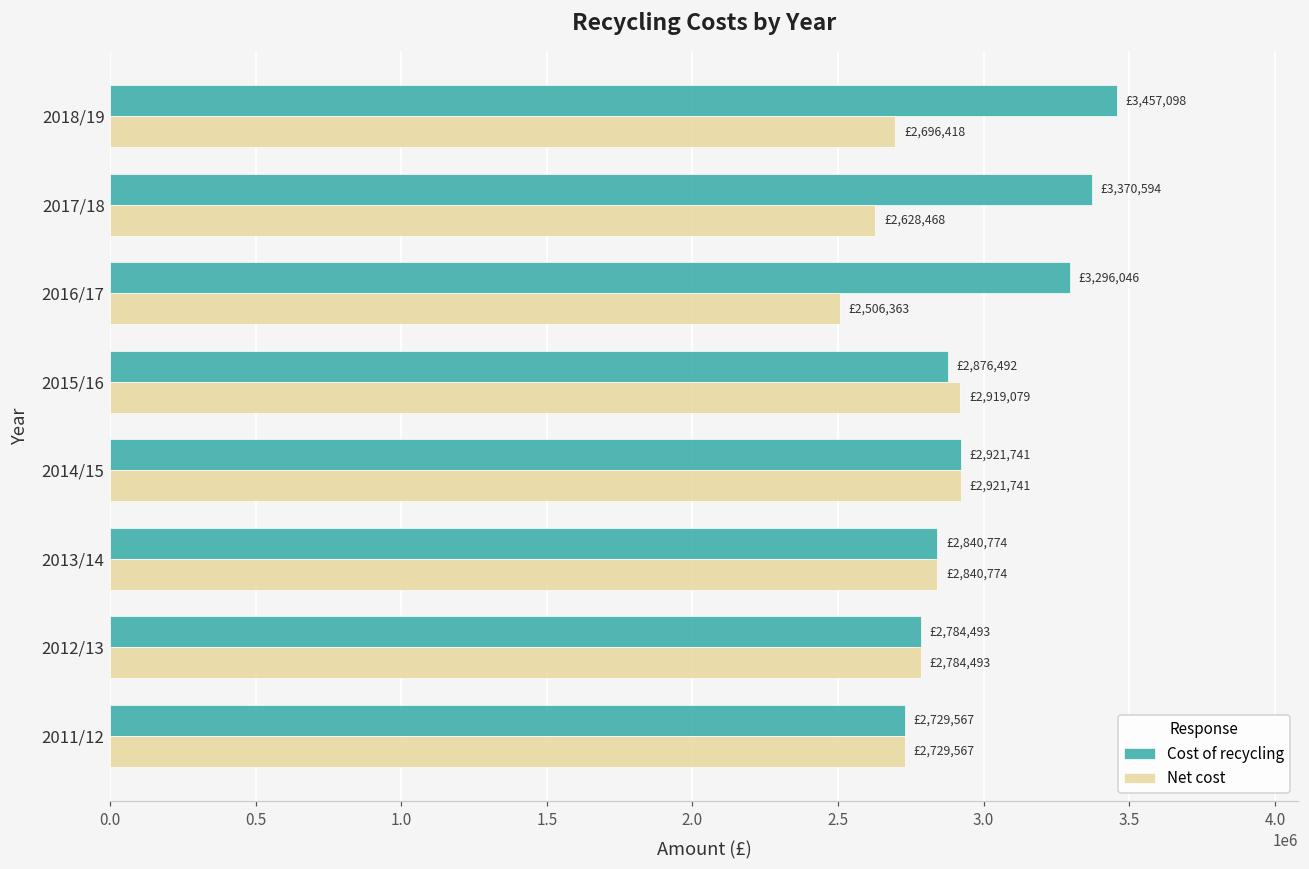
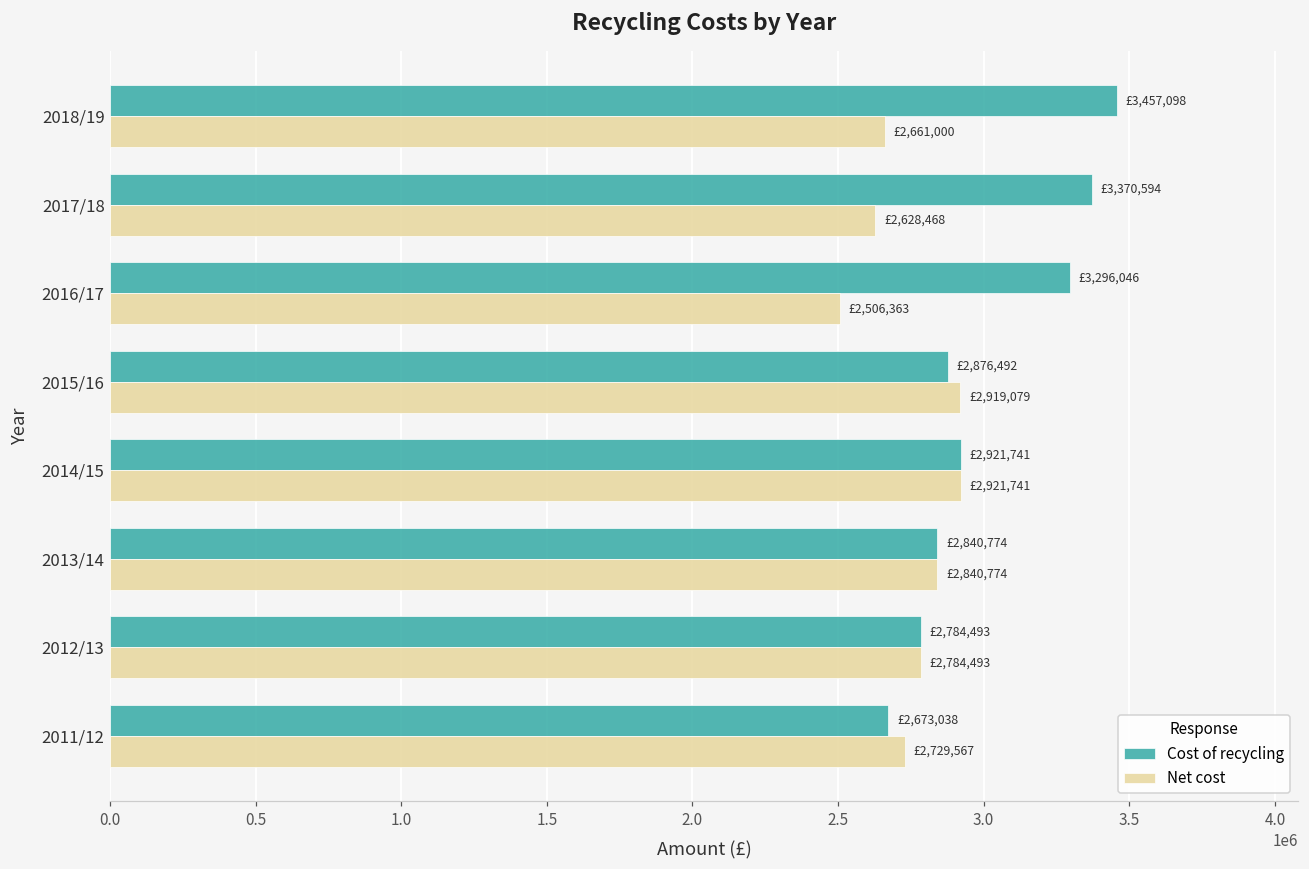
Net cost, 2018/19: £2,696,418 -> £2,661,000
Cost of recycling, 2011/12: £2,729,567 -> £2,673,038
